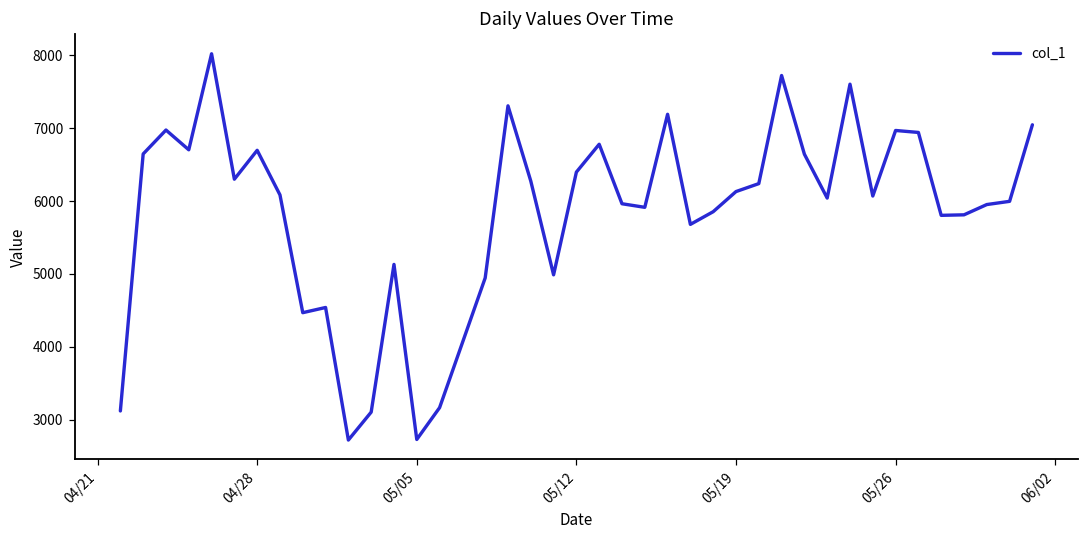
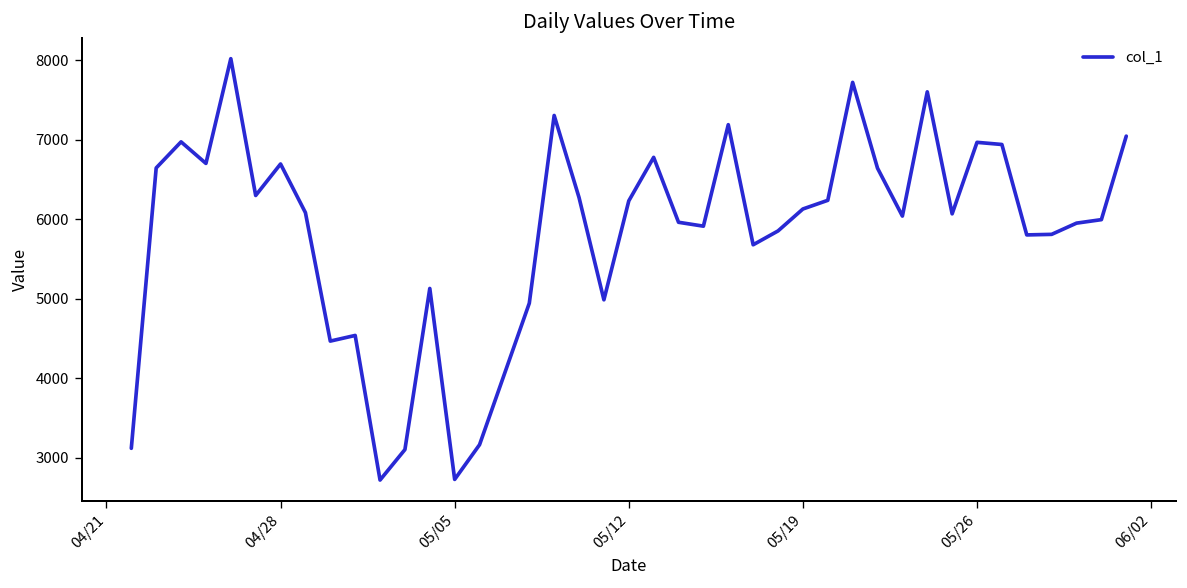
05/12: 6400 -> 6200
